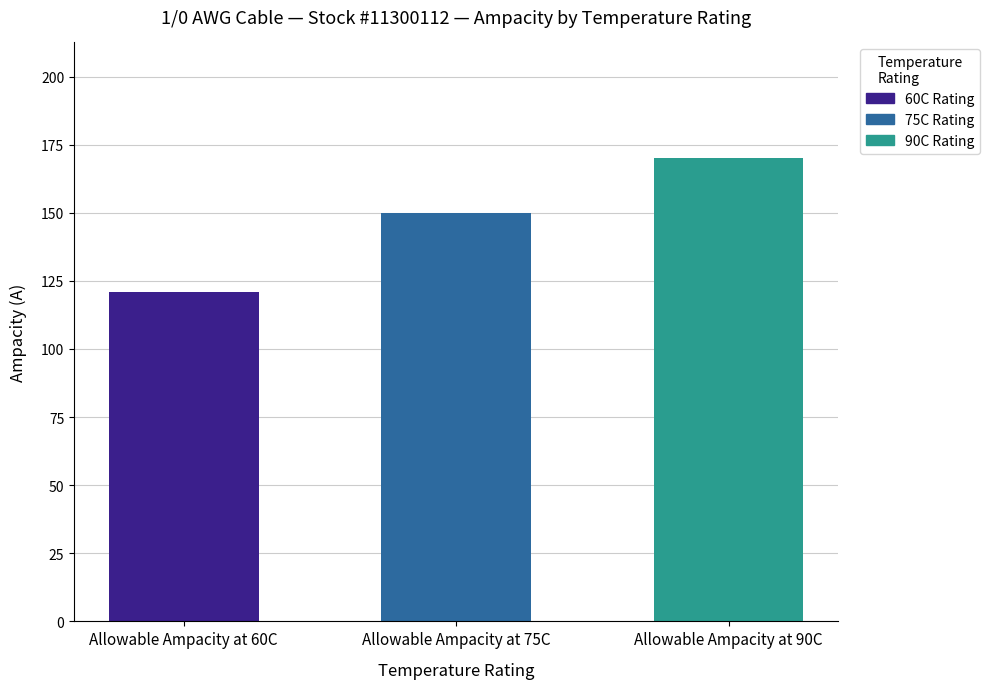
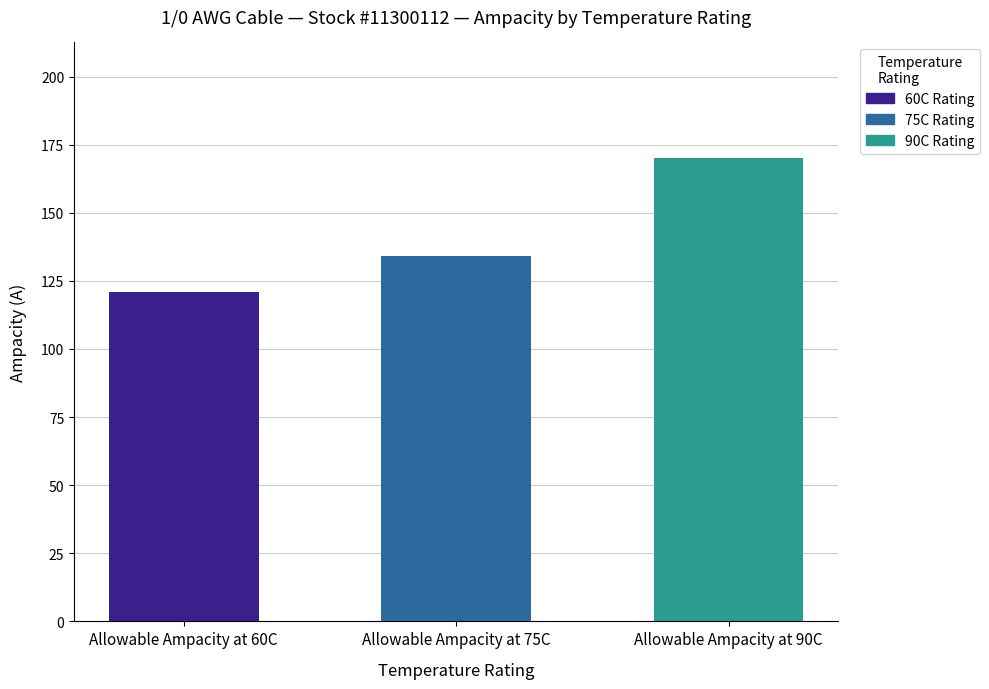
Allowable Ampacity at 75C: 150 -> 134
